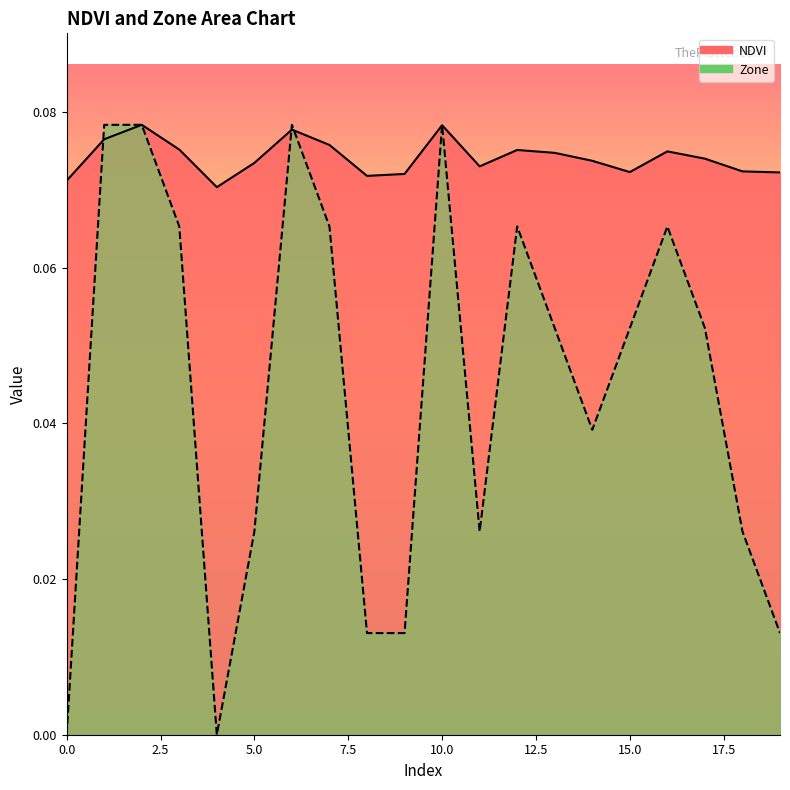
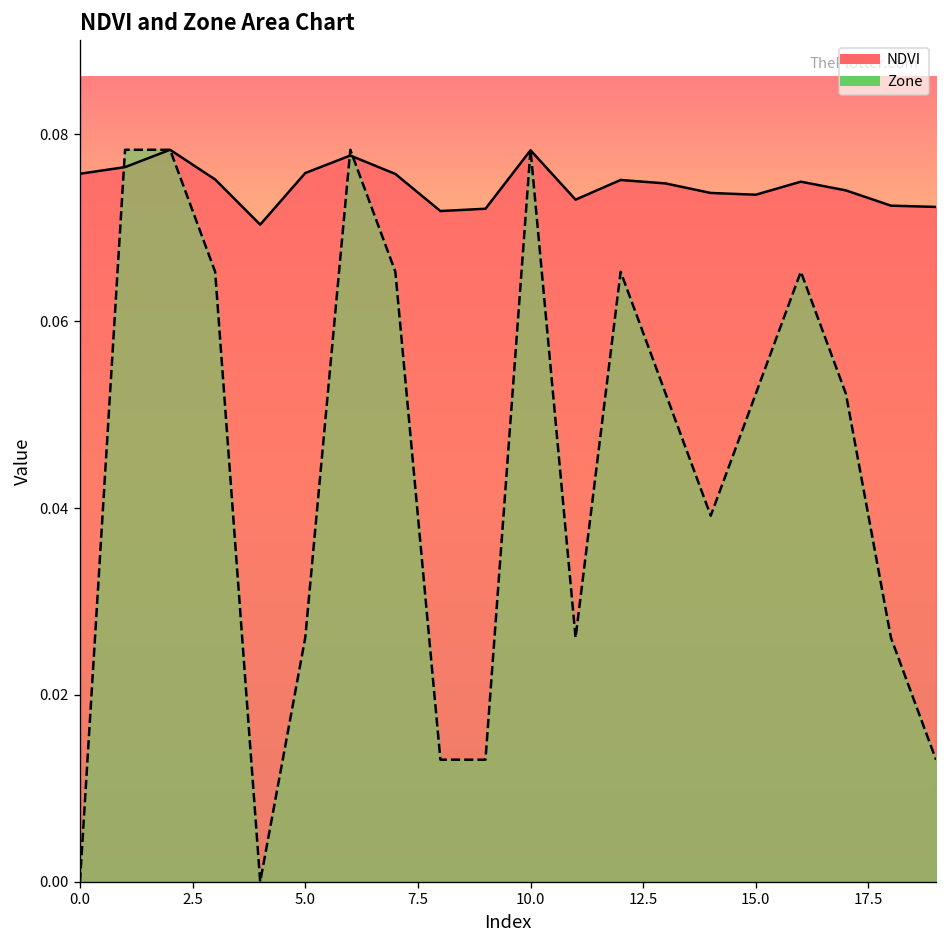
NDVI, 0.0: 0.071 -> 0.076
NDVI, 5.0: 0.073 -> 0.076
NDVI, 15.0: 0.072 -> 0.074
